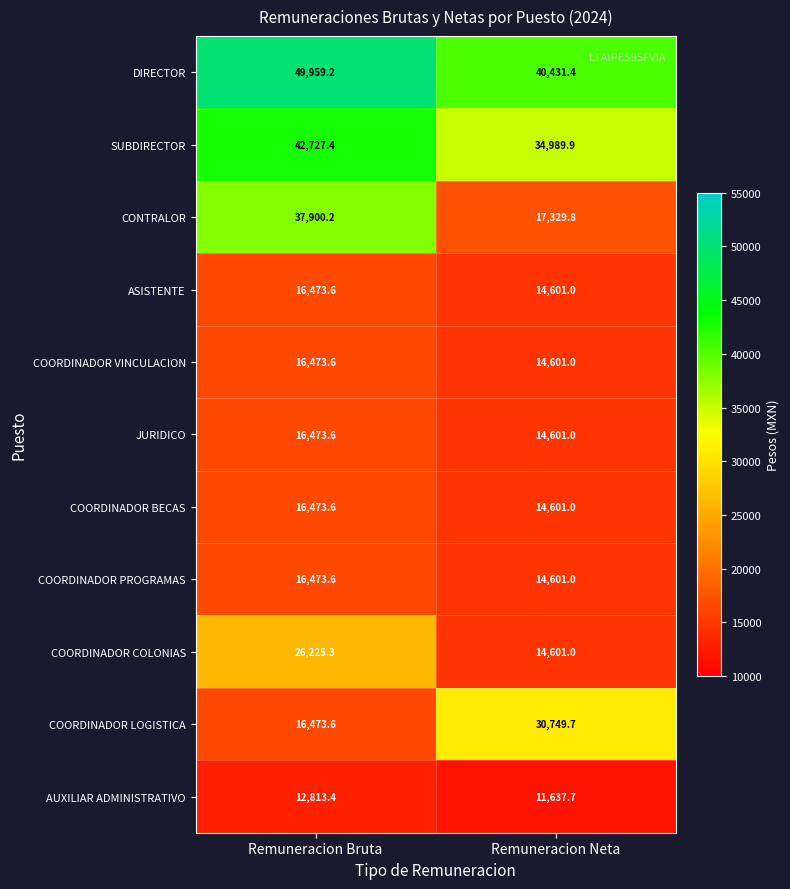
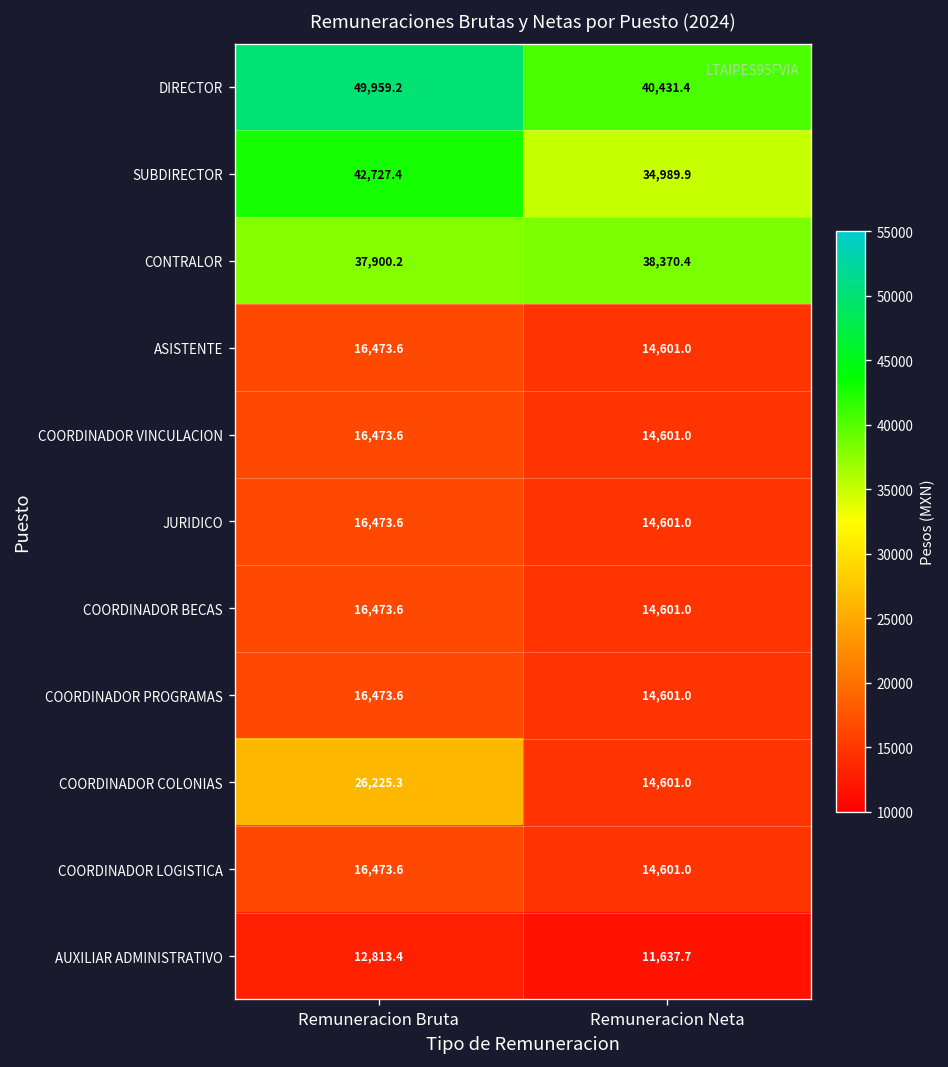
CONTRALOR, Remuneracion Neta: 17,329.8 -> 38,370.4
COORDINADOR LOGISTICA, Remuneracion Neta: 30,749.7 -> 14,601.0
